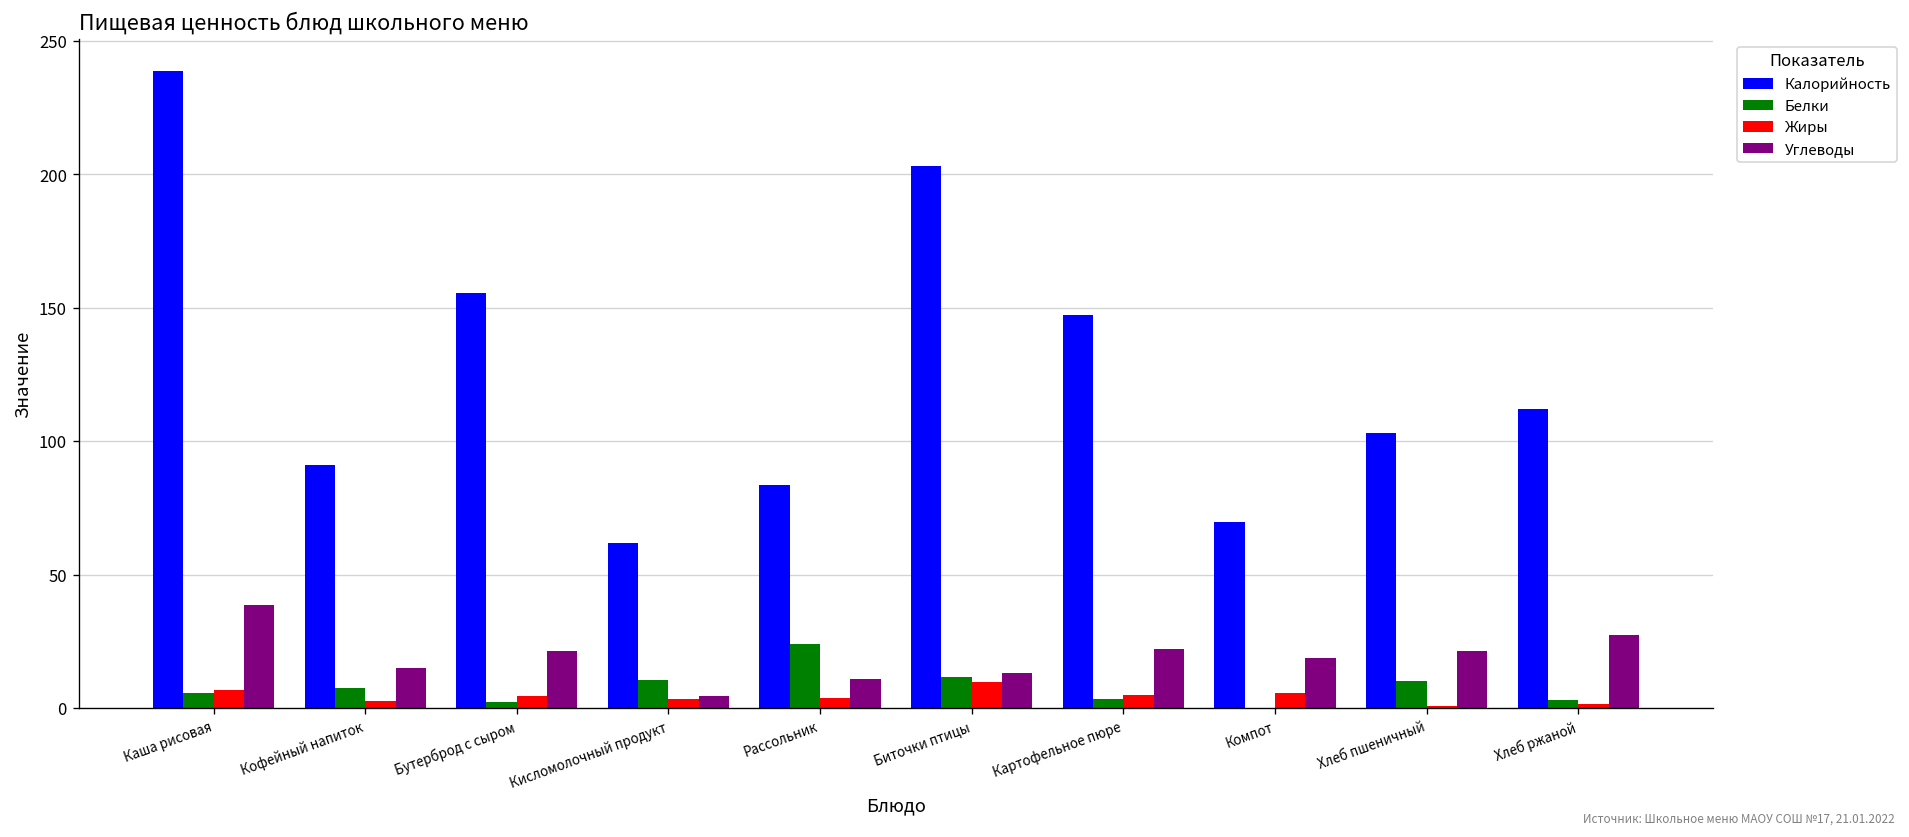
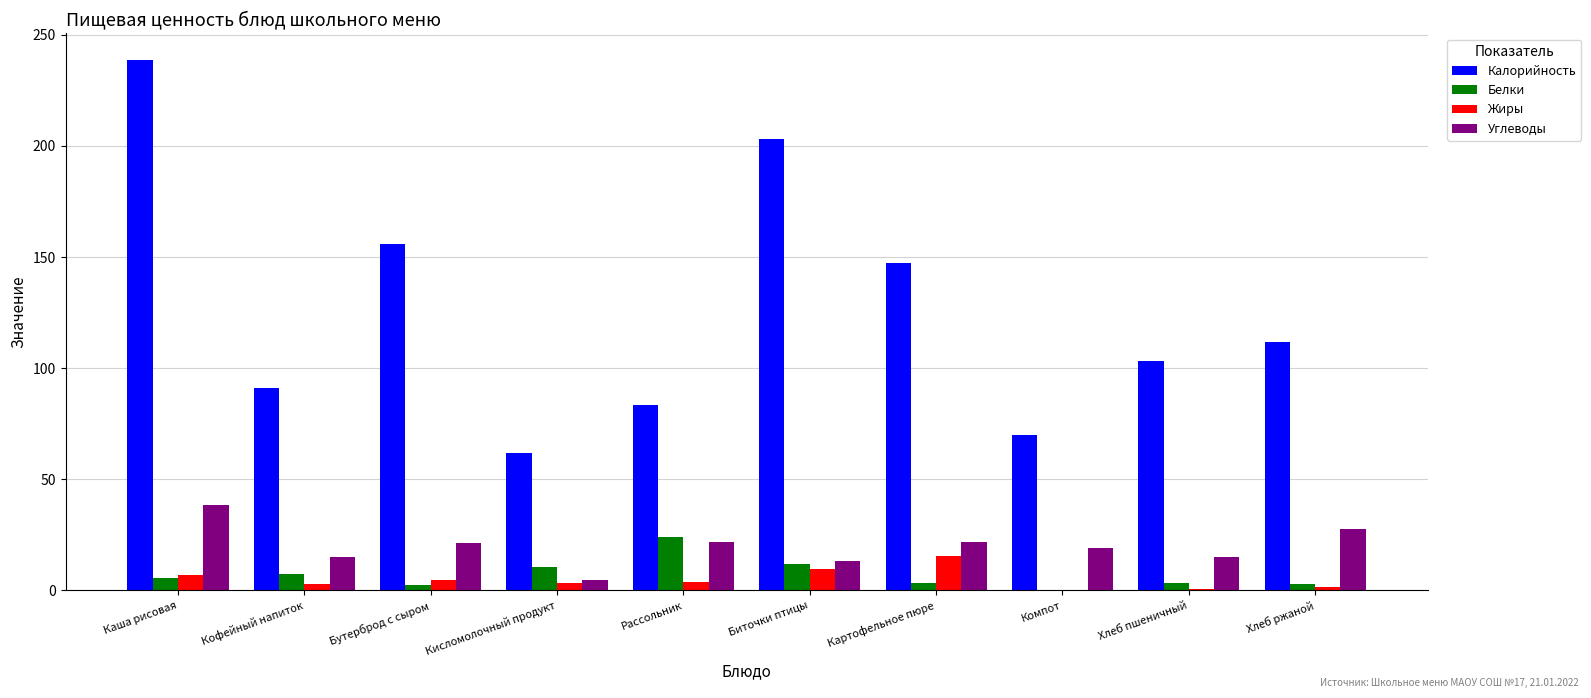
Углеводы, Рассольник: 11 -> 22
Жиры, Картофельное пюре: 5 -> 15
Жиры, Компот: 6 -> 0
Белки, Хлеб пшеничный: 10 -> 3
Углеводы, Хлеб пшеничный: 21 -> 15
